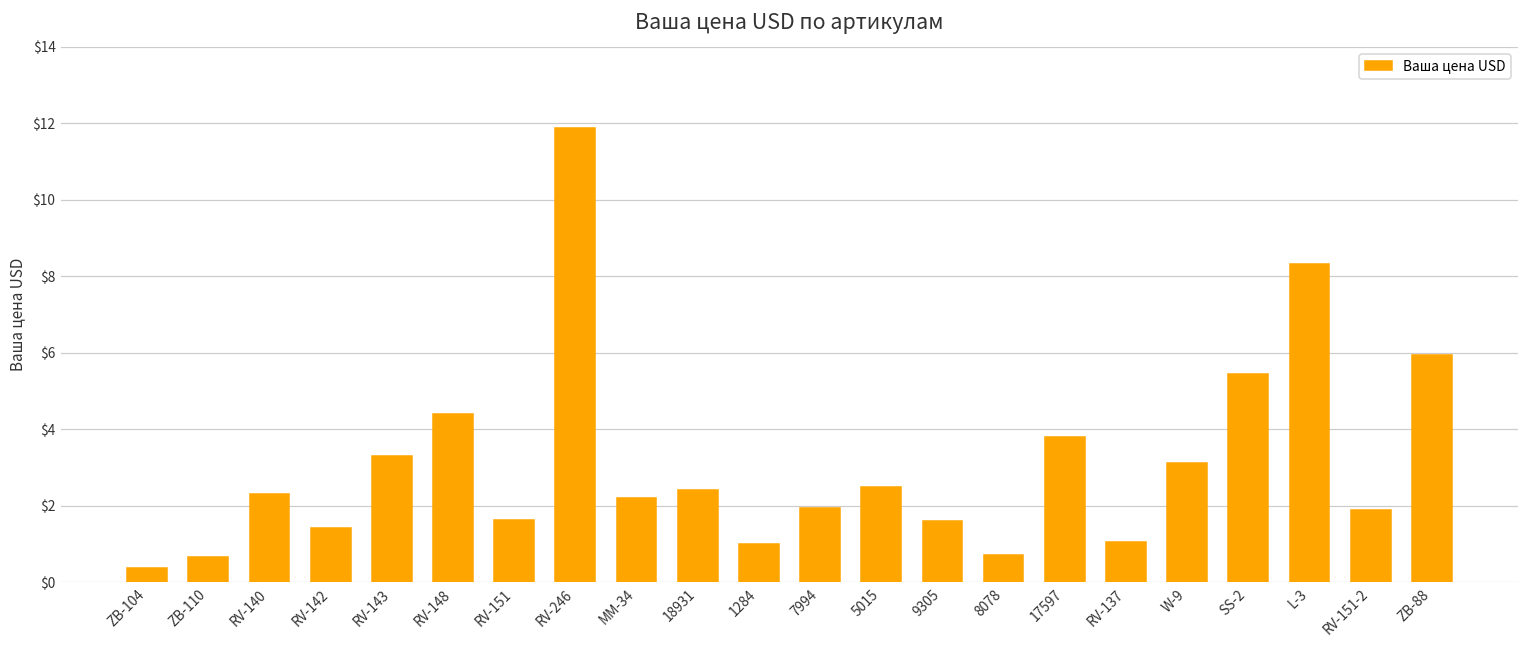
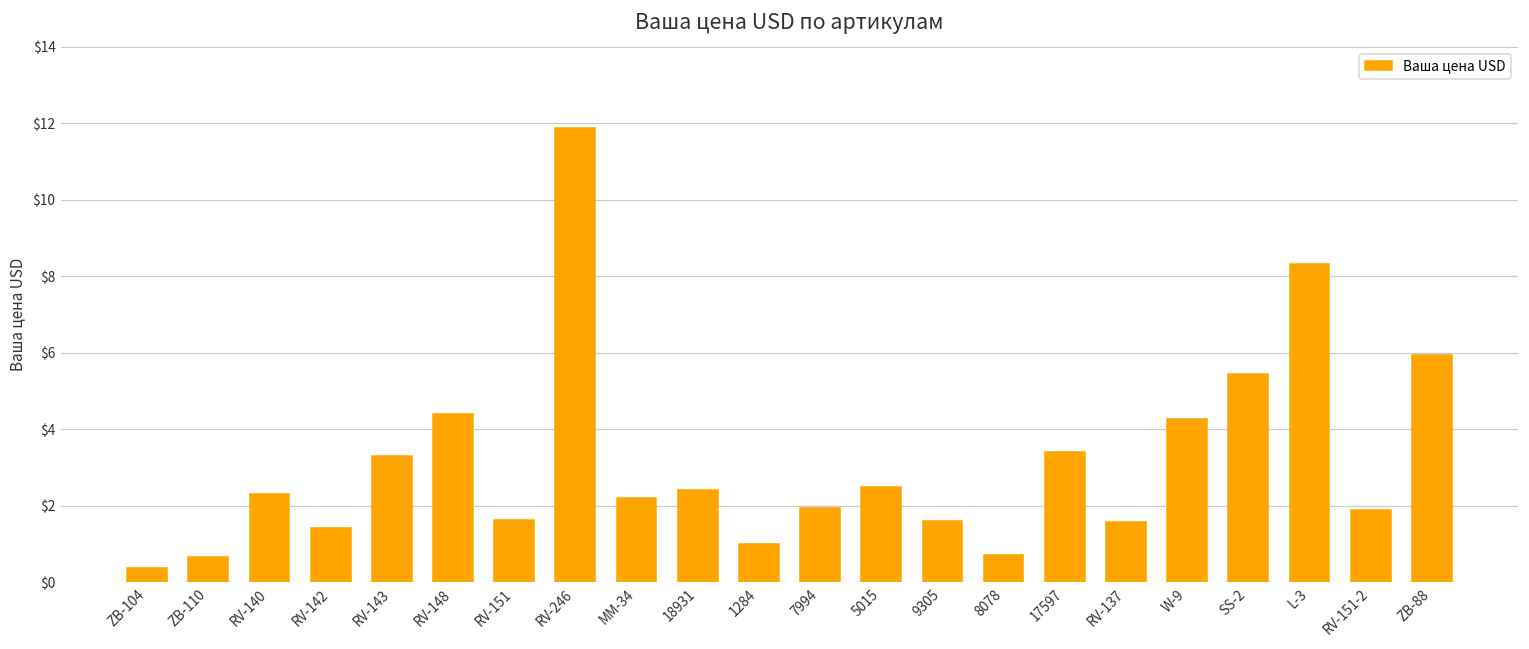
17597: $3.8 -> $3.4
RV-137: $1.1 -> $1.6
W-9: $3.1 -> $4.3
